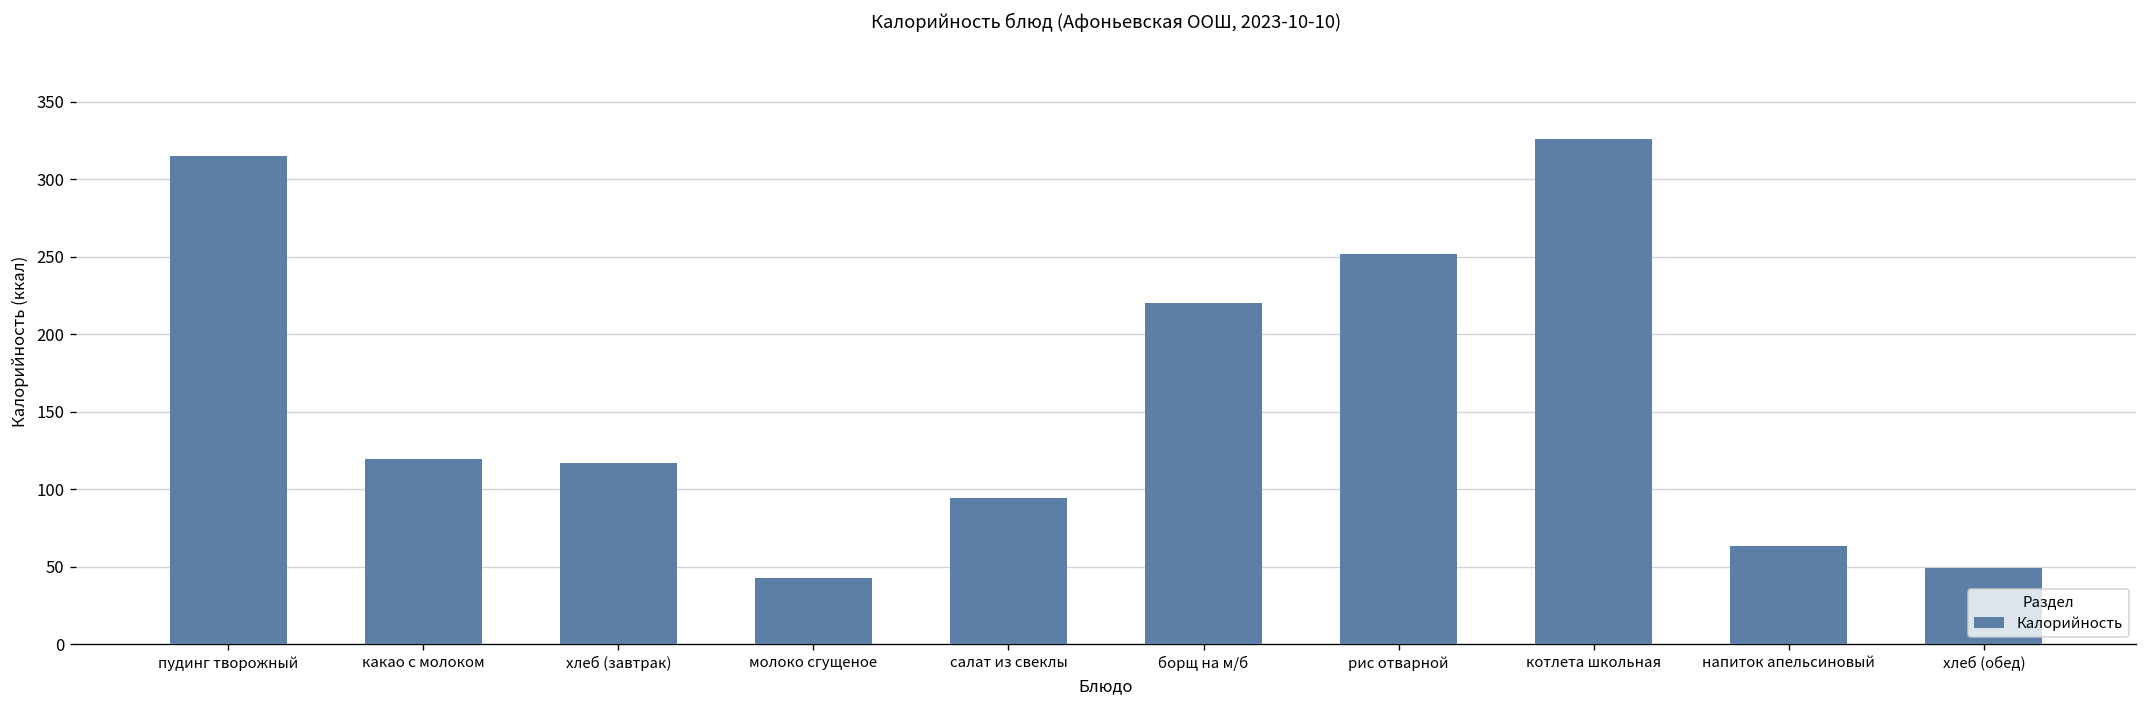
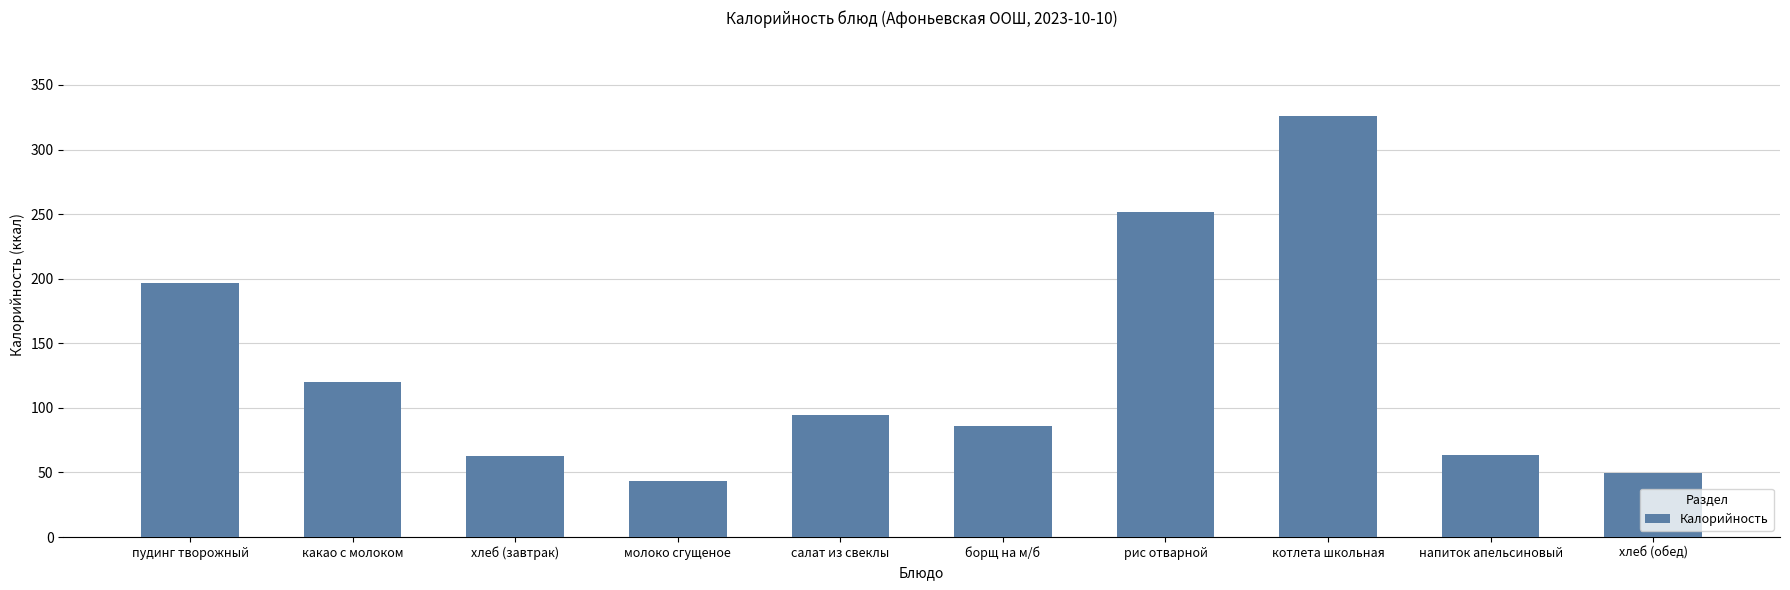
пудинг творожный: 315 -> 196
хлеб (завтрак): 117 -> 63
борщ на м/б: 220 -> 86
